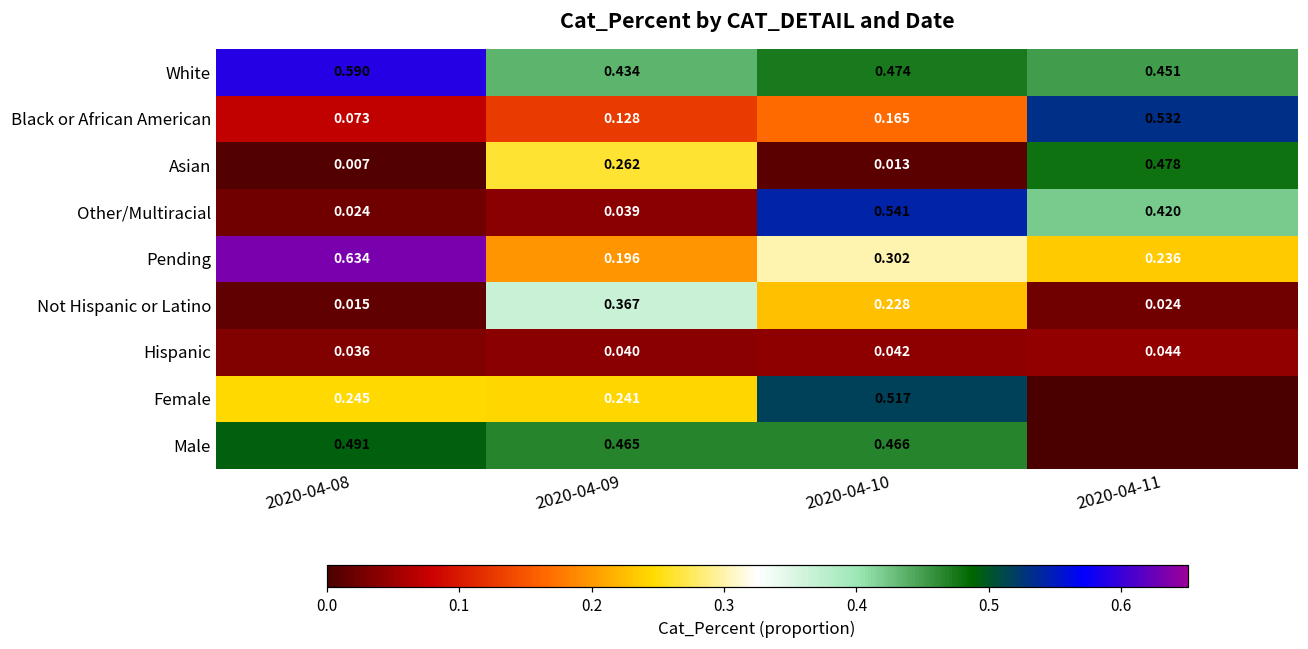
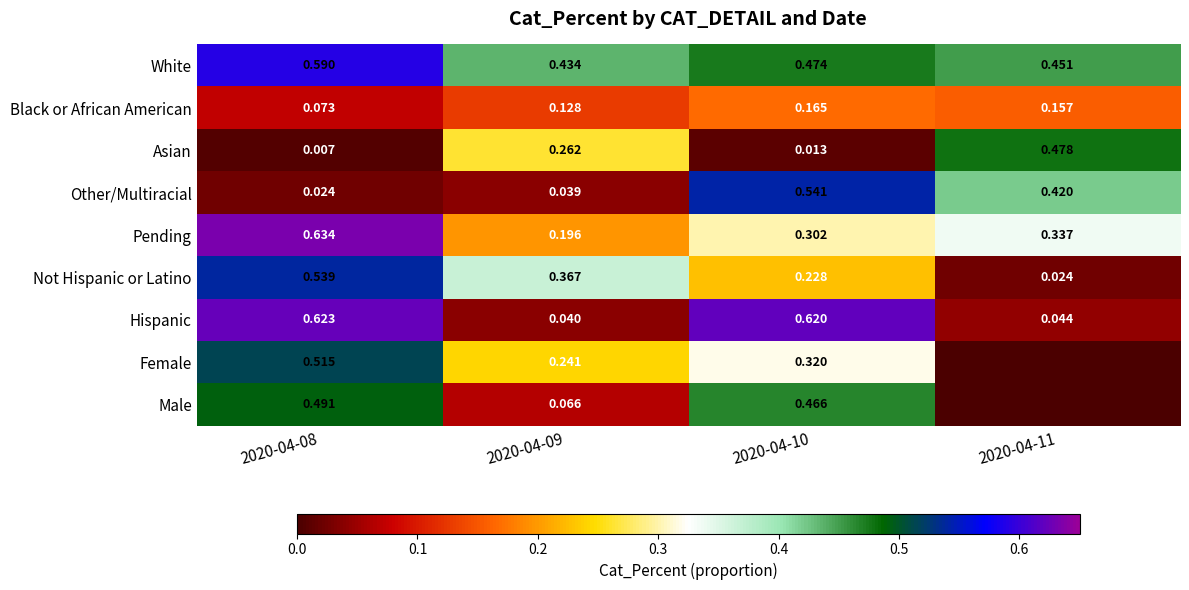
Black or African American, 2020-04-11: 0.532 -> 0.157
Pending, 2020-04-11: 0.236 -> 0.337
Not Hispanic or Latino, 2020-04-08: 0.015 -> 0.539
Hispanic, 2020-04-08: 0.036 -> 0.623
Hispanic, 2020-04-10: 0.042 -> 0.620
Female, 2020-04-08: 0.245 -> 0.515
Female, 2020-04-10: 0.517 -> 0.320
Male, 2020-04-09: 0.465 -> 0.066
